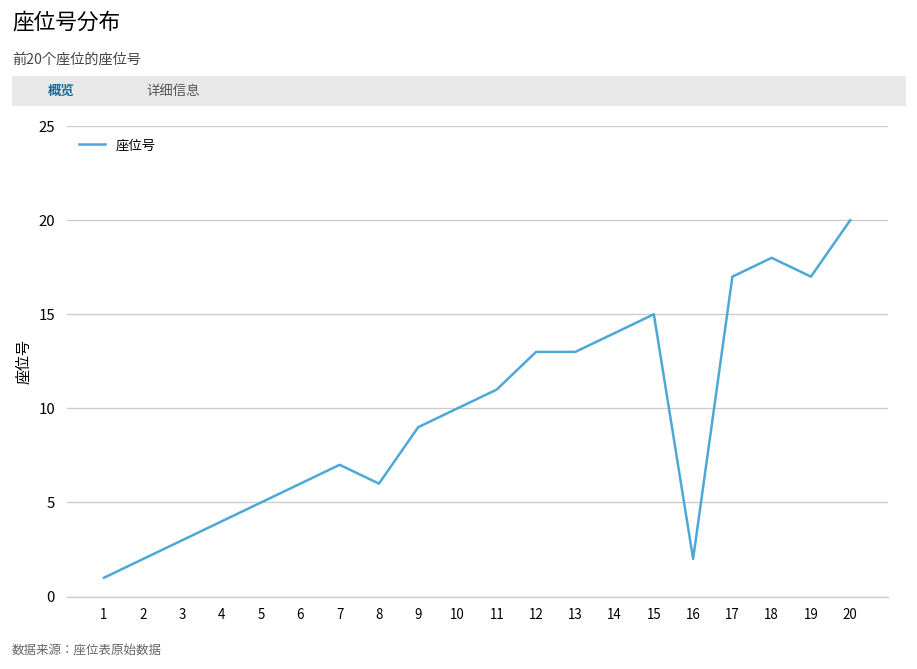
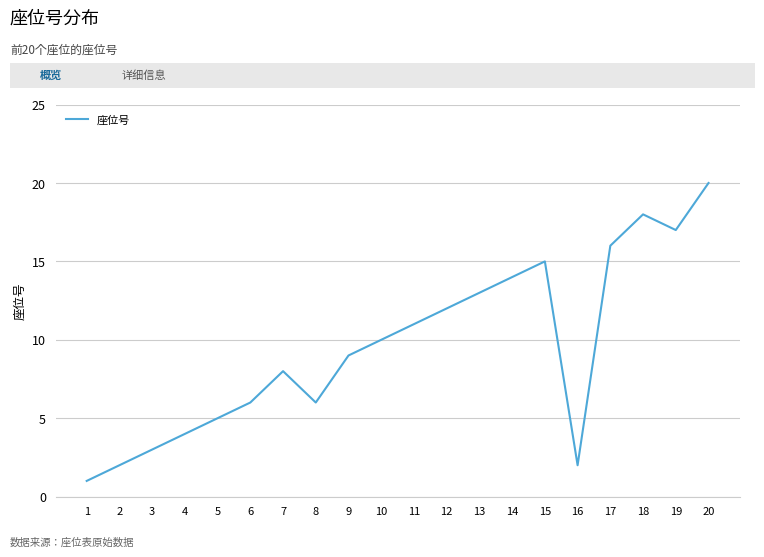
7: 7 -> 8
12: 13 -> 12
17: 17 -> 16
